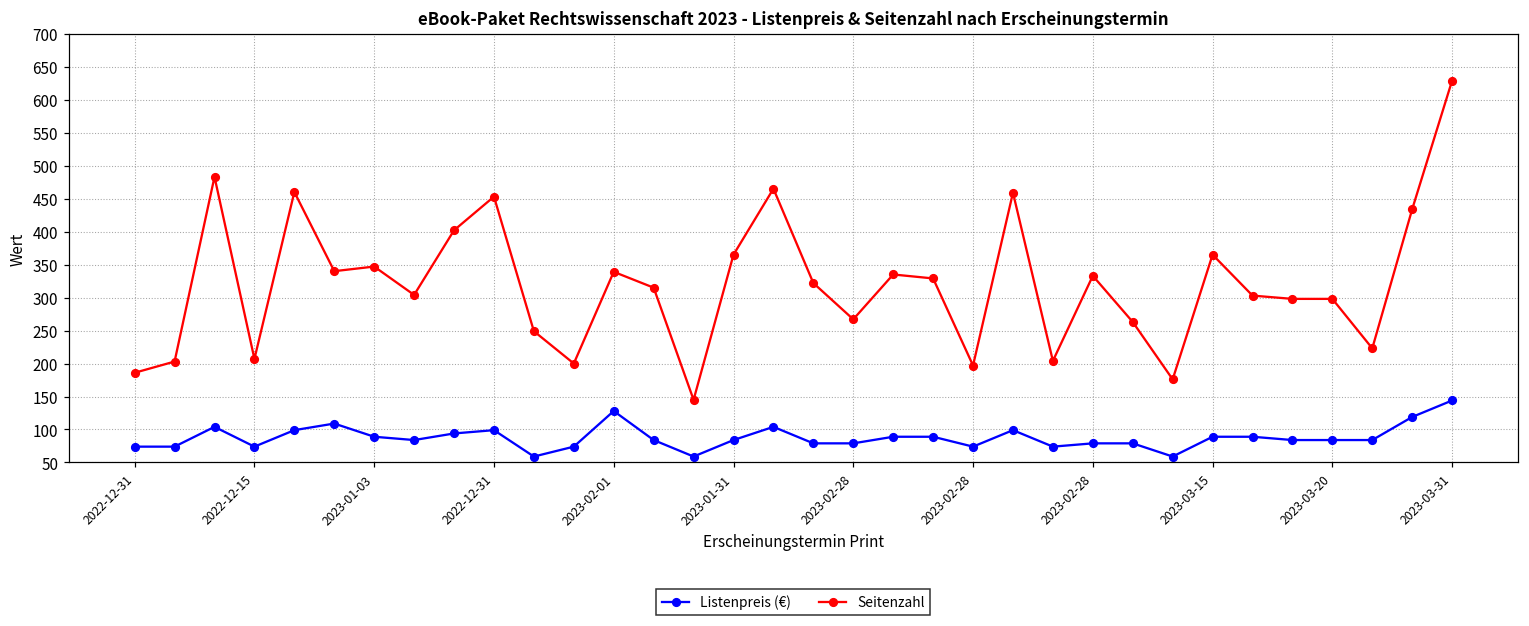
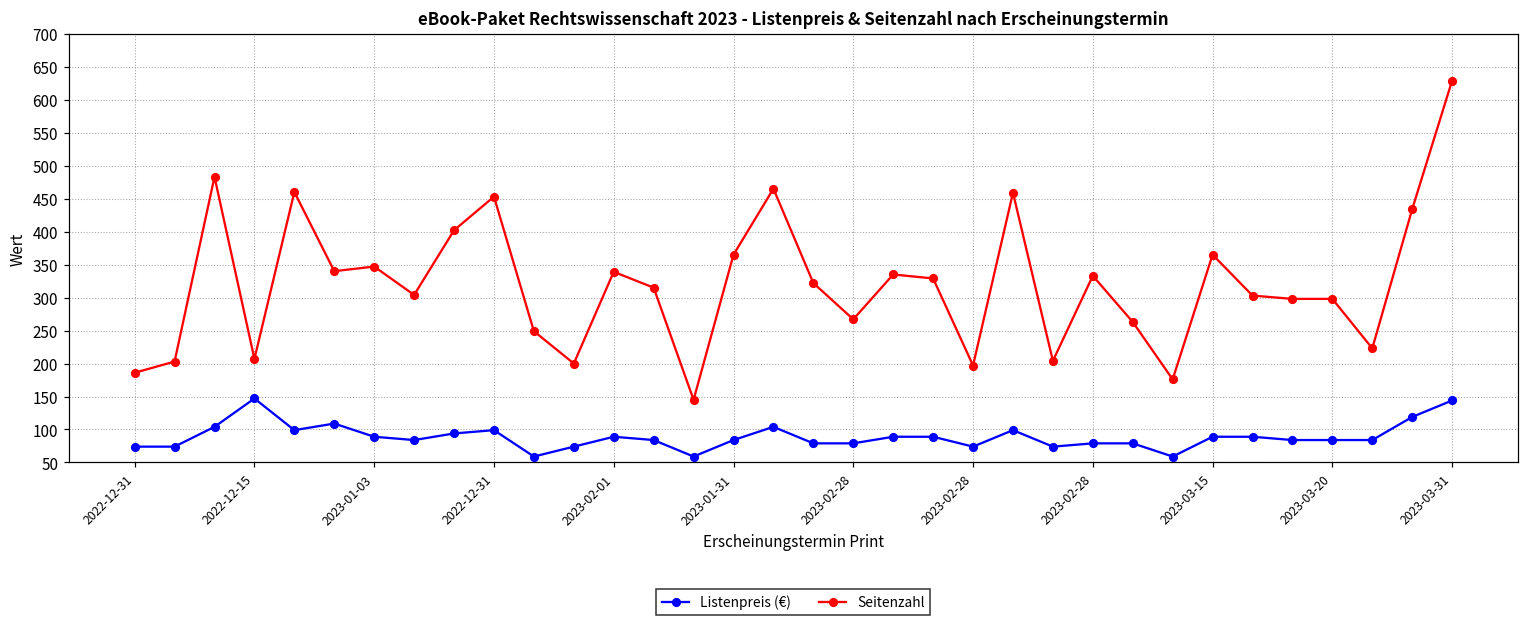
Listenpreis (€), 2022-12-15: 70 -> 150
Listenpreis (€), 2023-02-01: 130 -> 90
